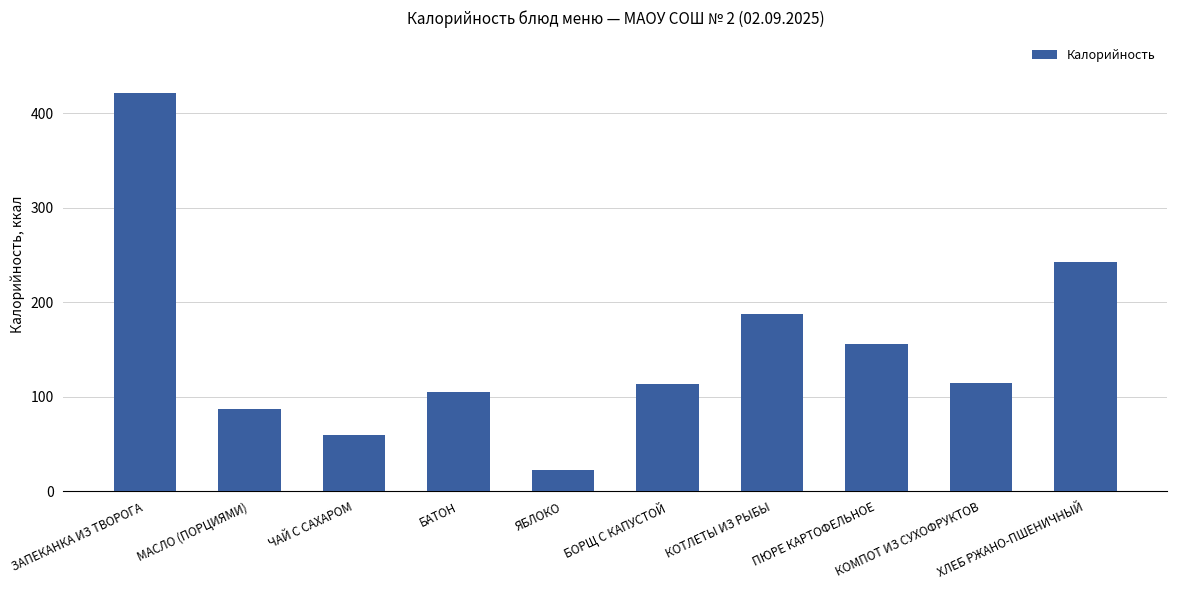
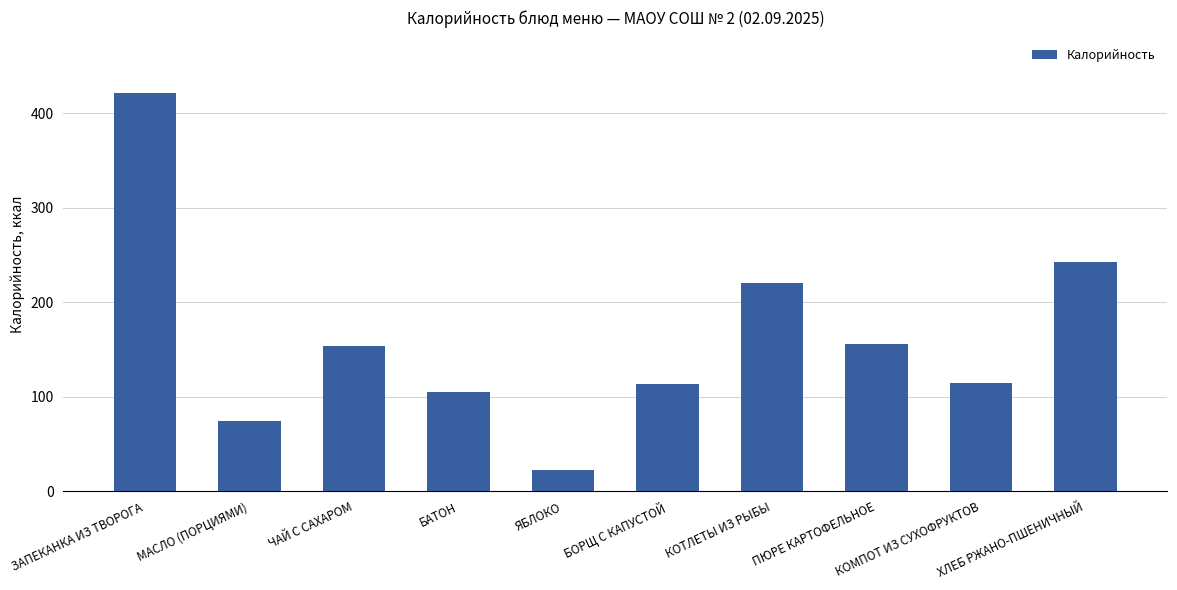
МАСЛО (ПОРЦИЯМИ): 90 -> 70
ЧАЙ С САХАРОМ: 60 -> 150
КОТЛЕТЫ ИЗ РЫБЫ: 190 -> 220
